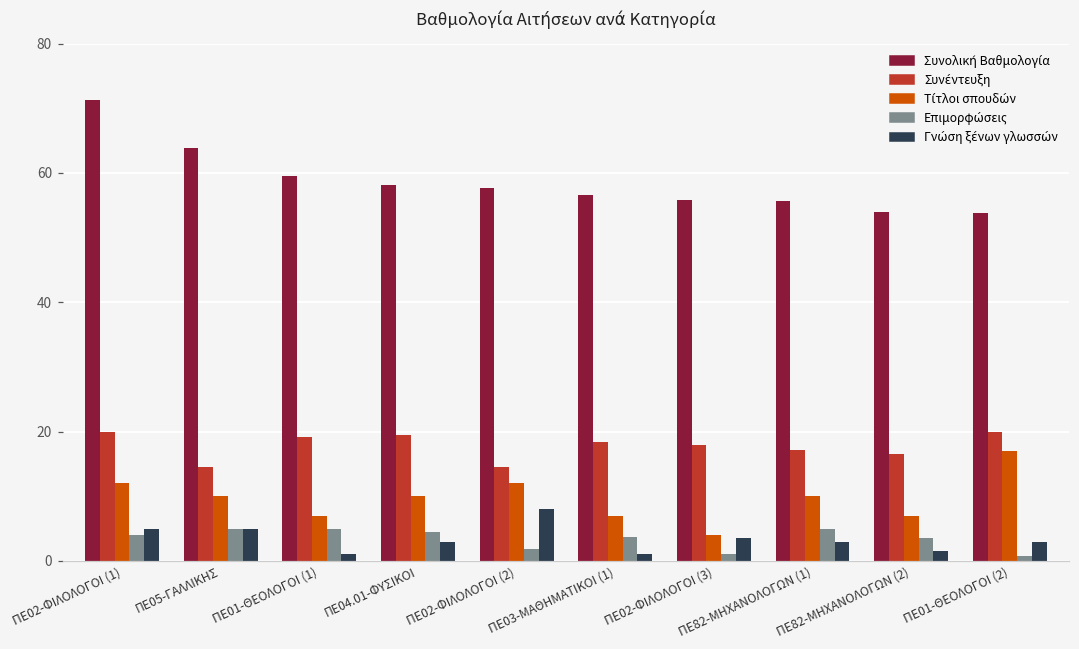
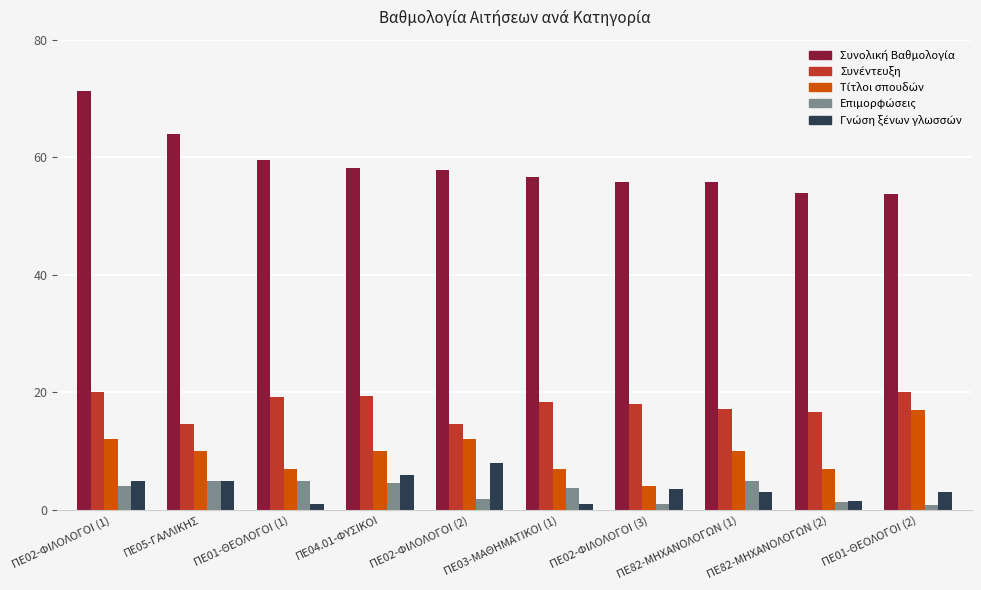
Γνώση ξένων γλωσσών, ΠΕ04.01-ΦΥΣΙΚΟΙ: 3 -> 6
Επιμορφώσεις, ΠΕ82-ΜΗΧΑΝΟΛΟΓΩΝ (2): 4 -> 1
